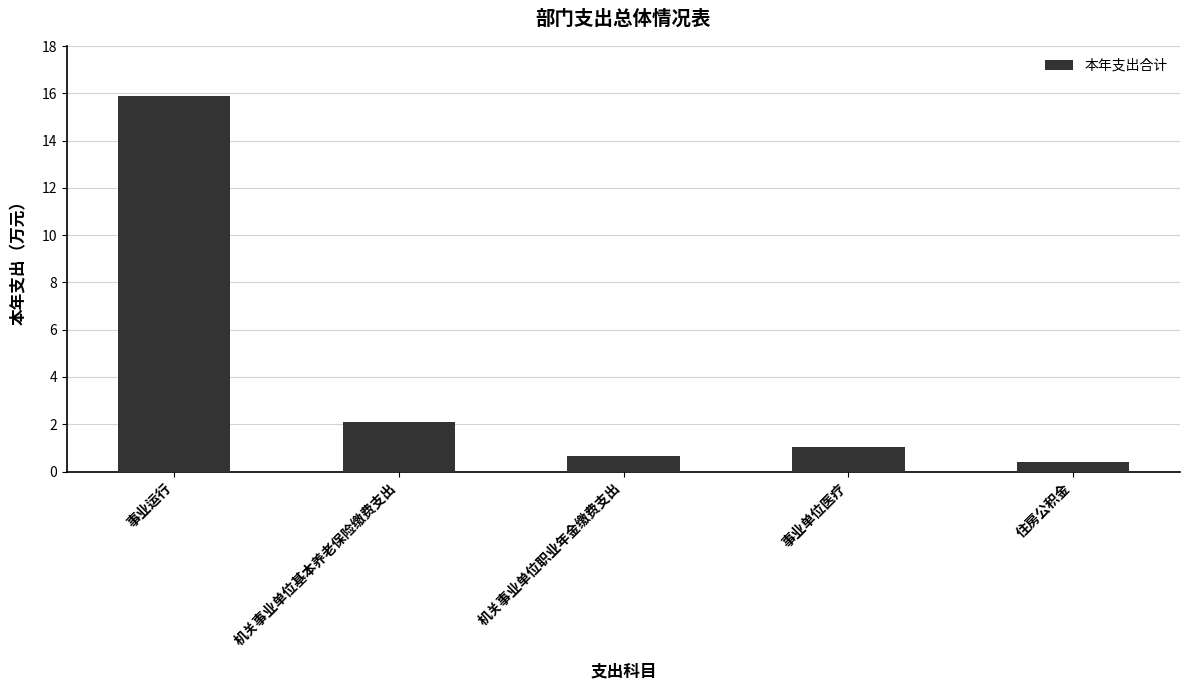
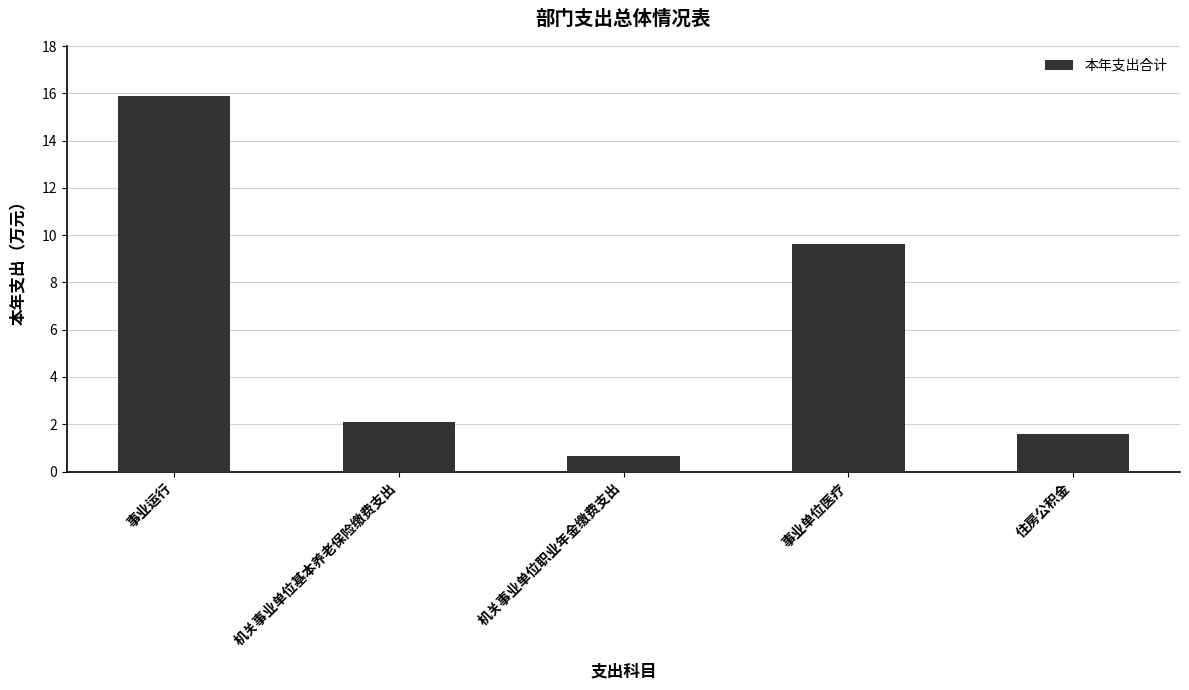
事业单位医疗: 1.0 -> 9.6
住房公积金: 0.4 -> 1.6
